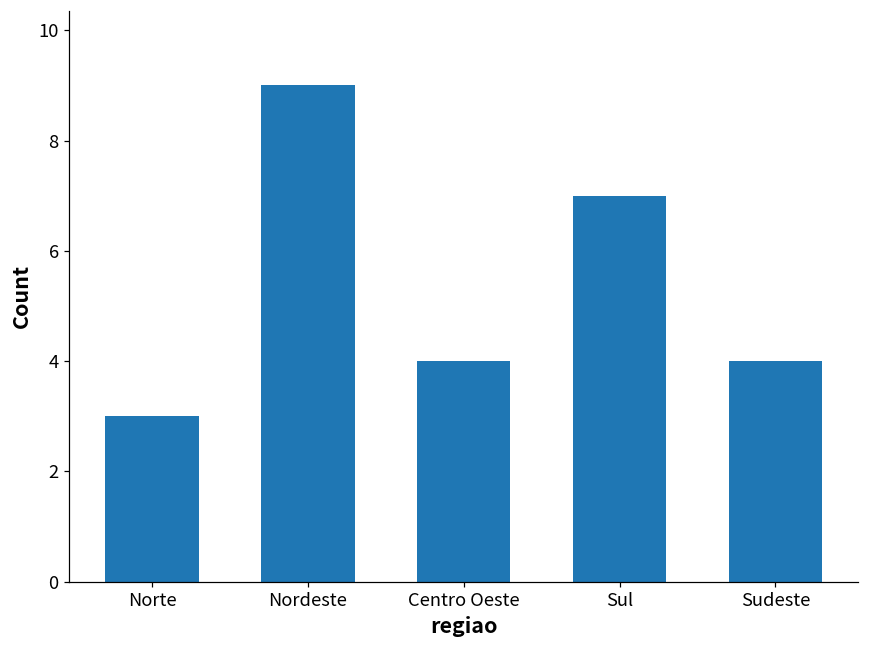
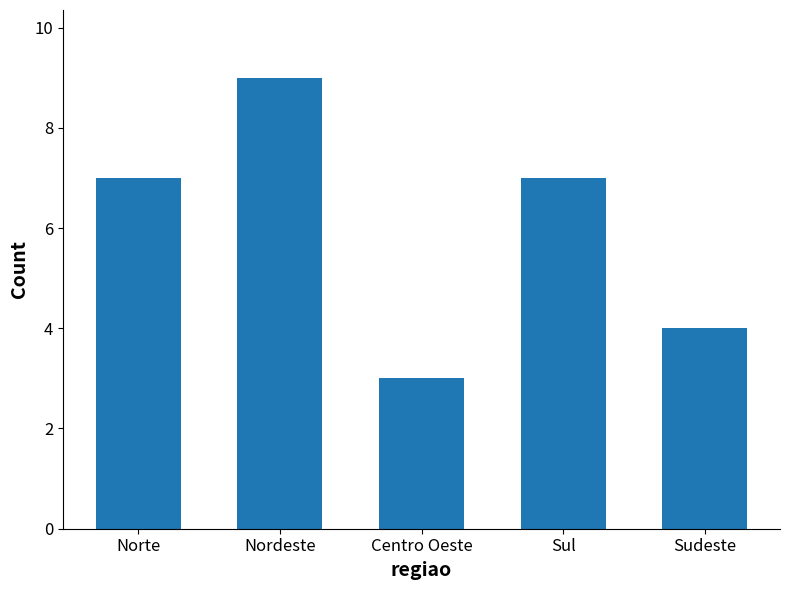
Norte: 3 -> 7
Centro Oeste: 4 -> 3
